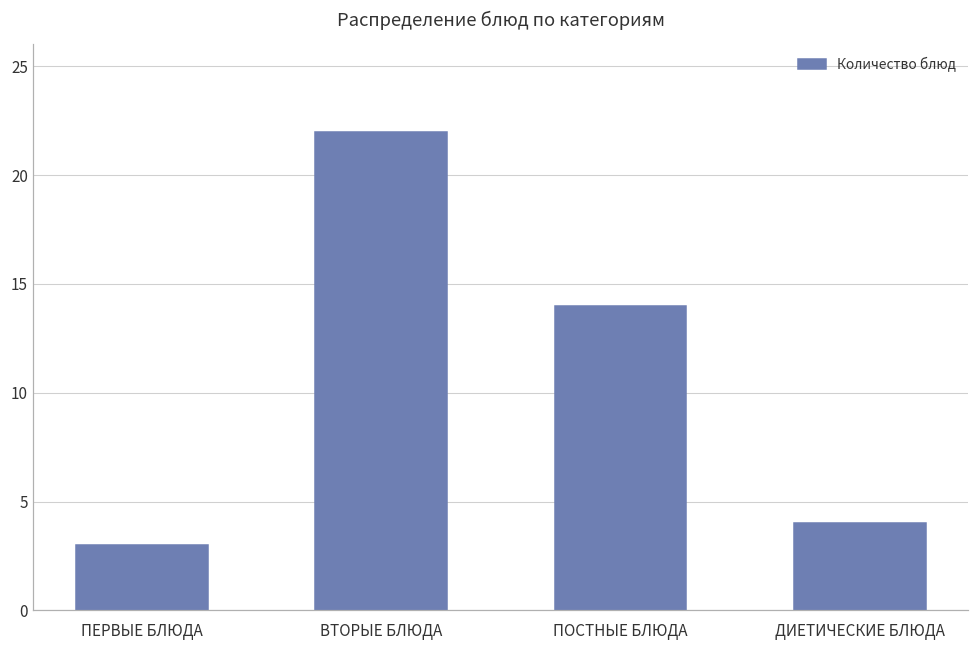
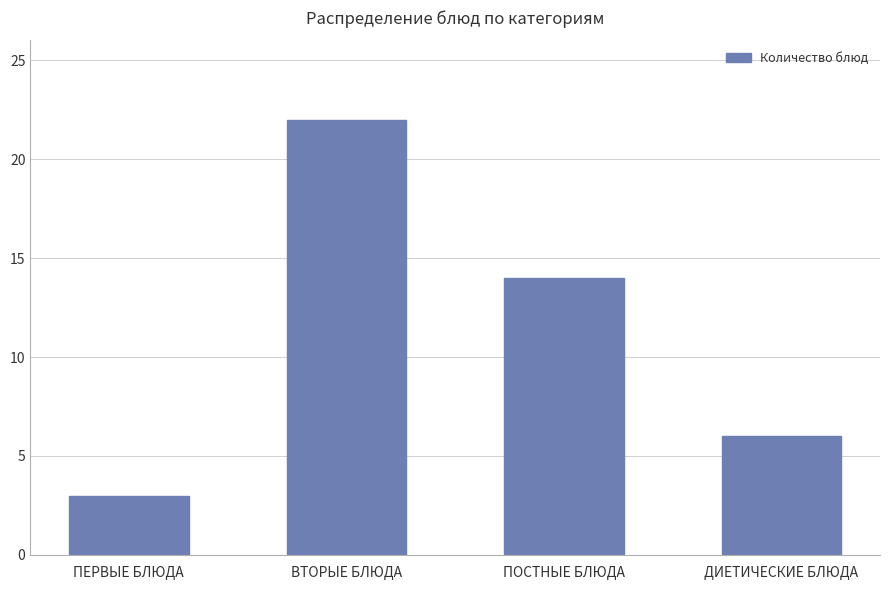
ДИЕТИЧЕСКИЕ БЛЮДА: 4 -> 6
